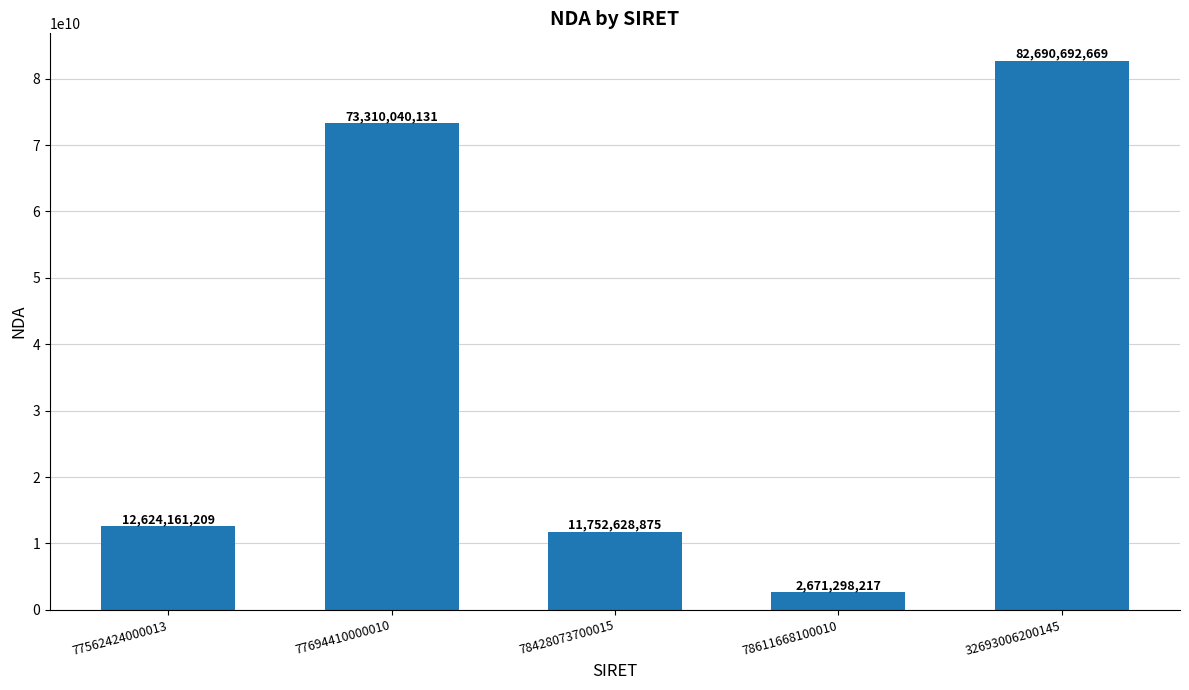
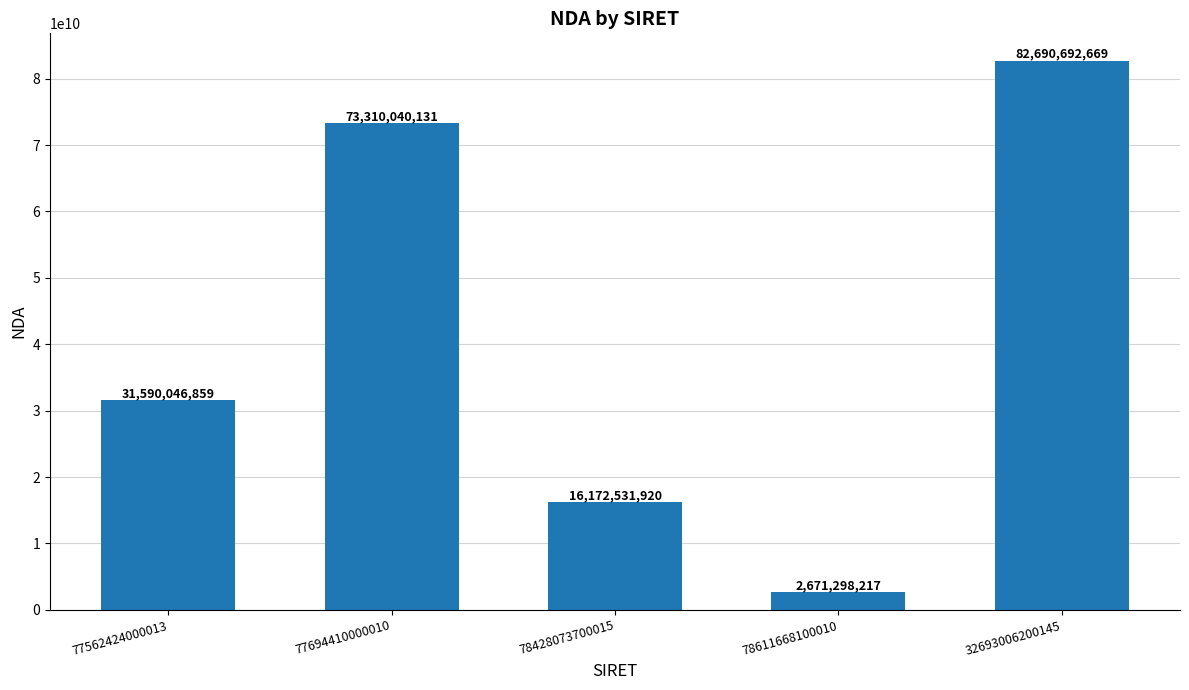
77562424000013: 12,624,161,209 -> 31,590,046,859
78428073700015: 11,752,628,875 -> 16,172,531,920
